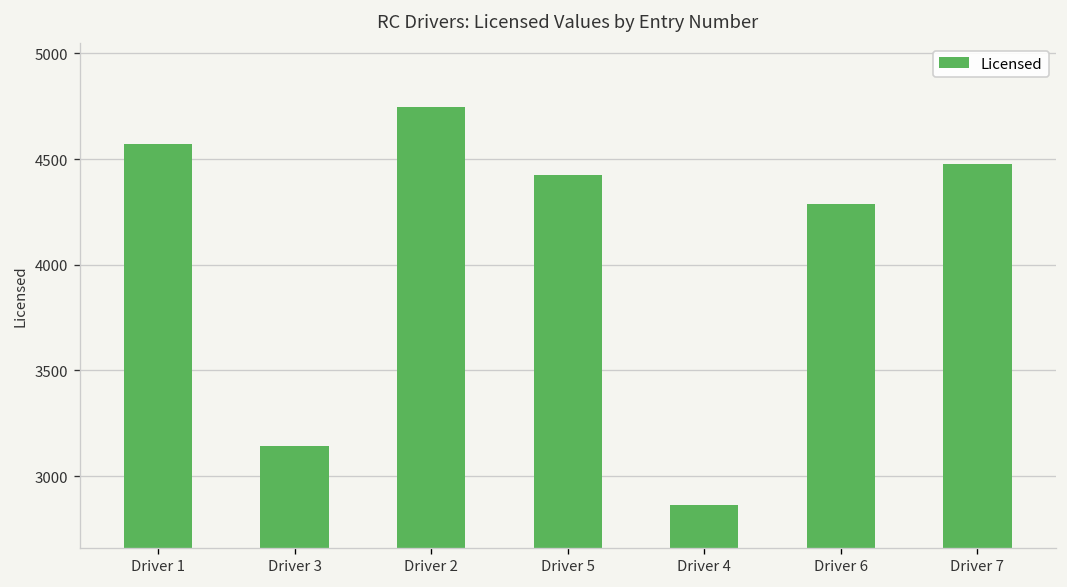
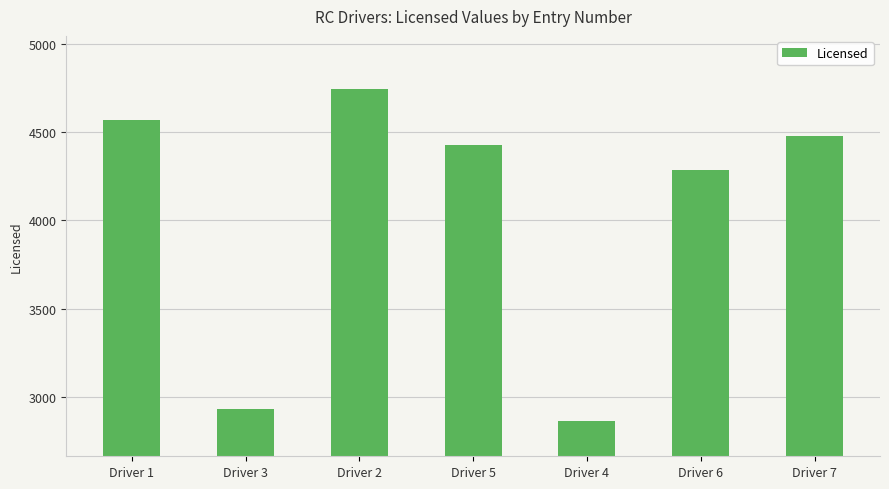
Driver 3: 3140 -> 2930
